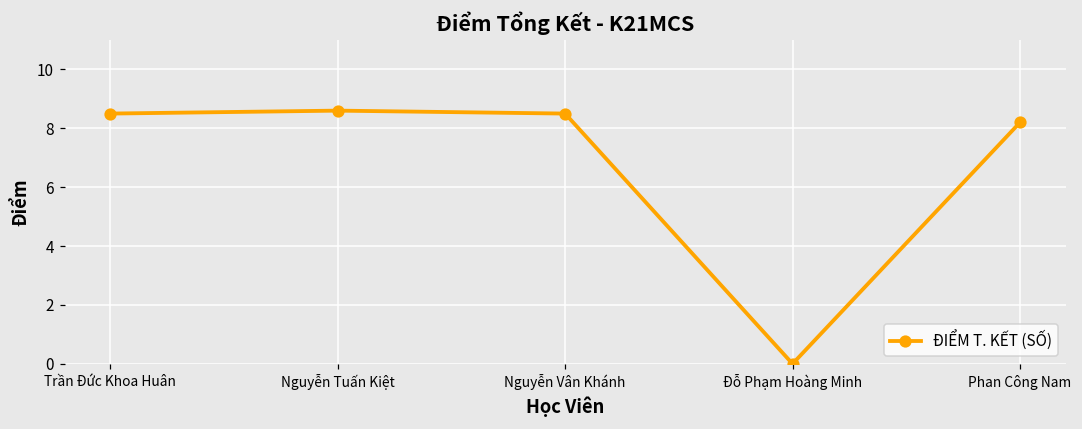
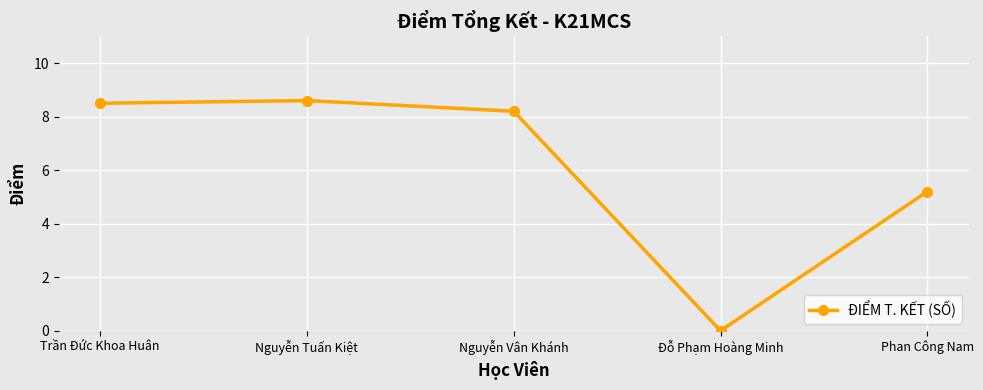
Nguyễn Vân Khánh: 8.5 -> 8.2
Phan Công Nam: 8.2 -> 5.2
